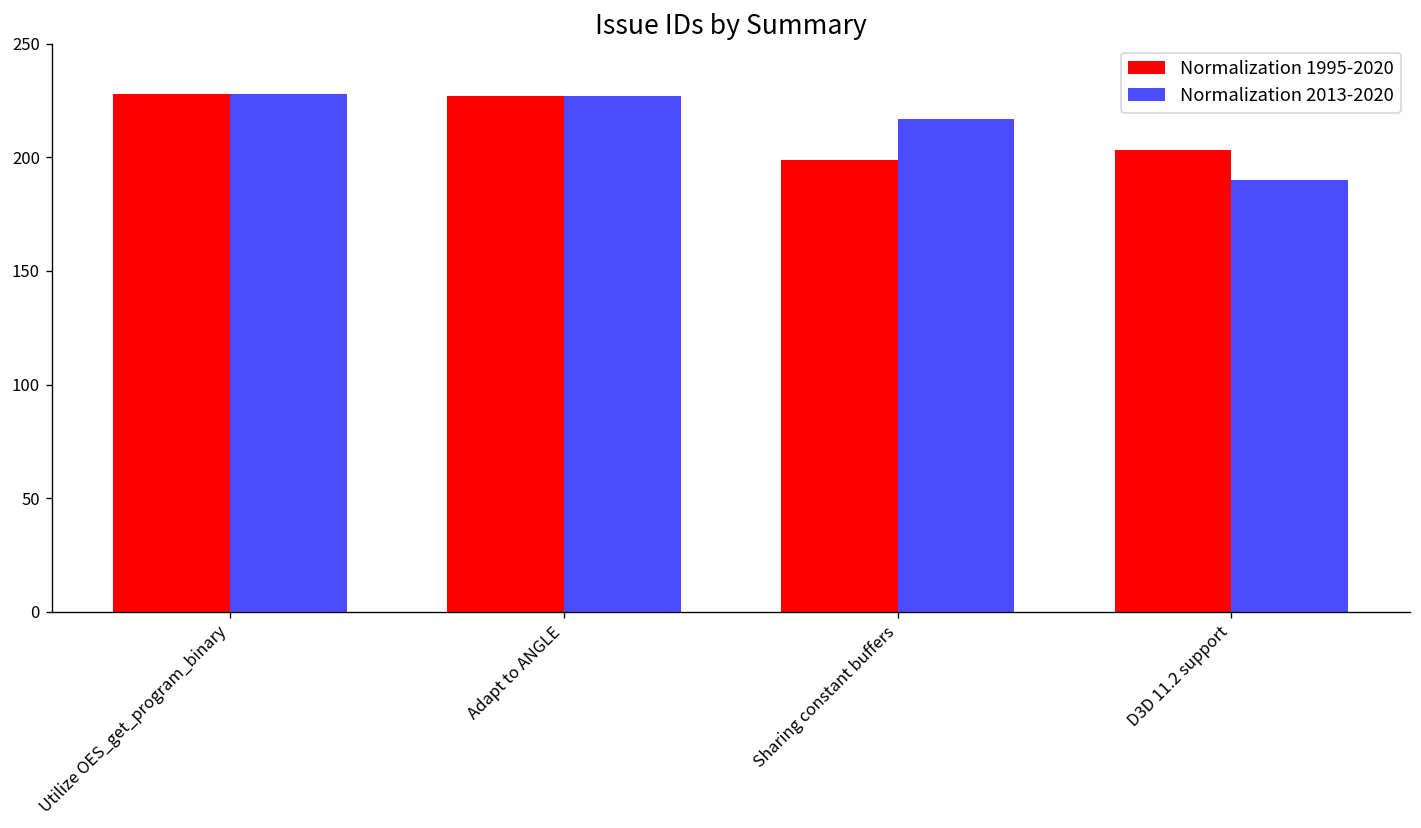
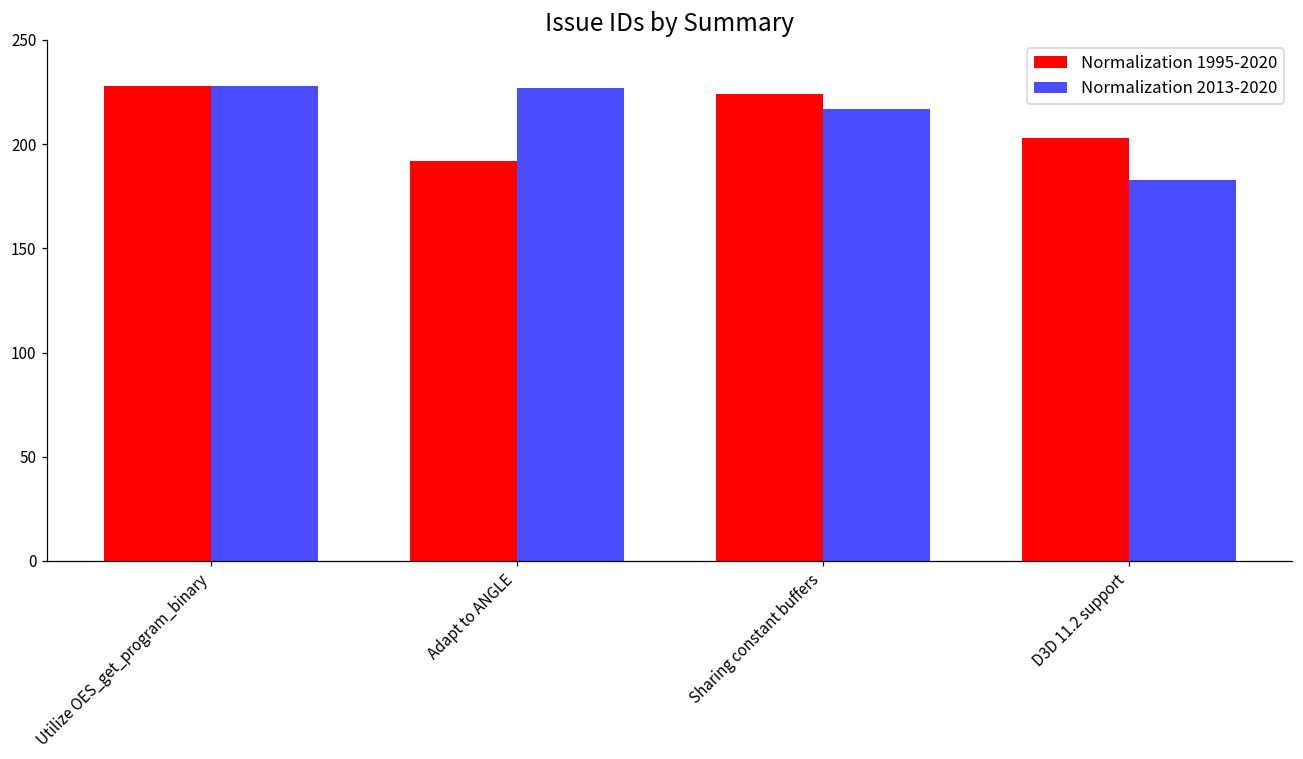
Normalization 1995-2020, Adapt to ANGLE: 227 -> 192
Normalization 1995-2020, Sharing constant buffers: 199 -> 224
Normalization 2013-2020, D3D 11.2 support: 190 -> 183
